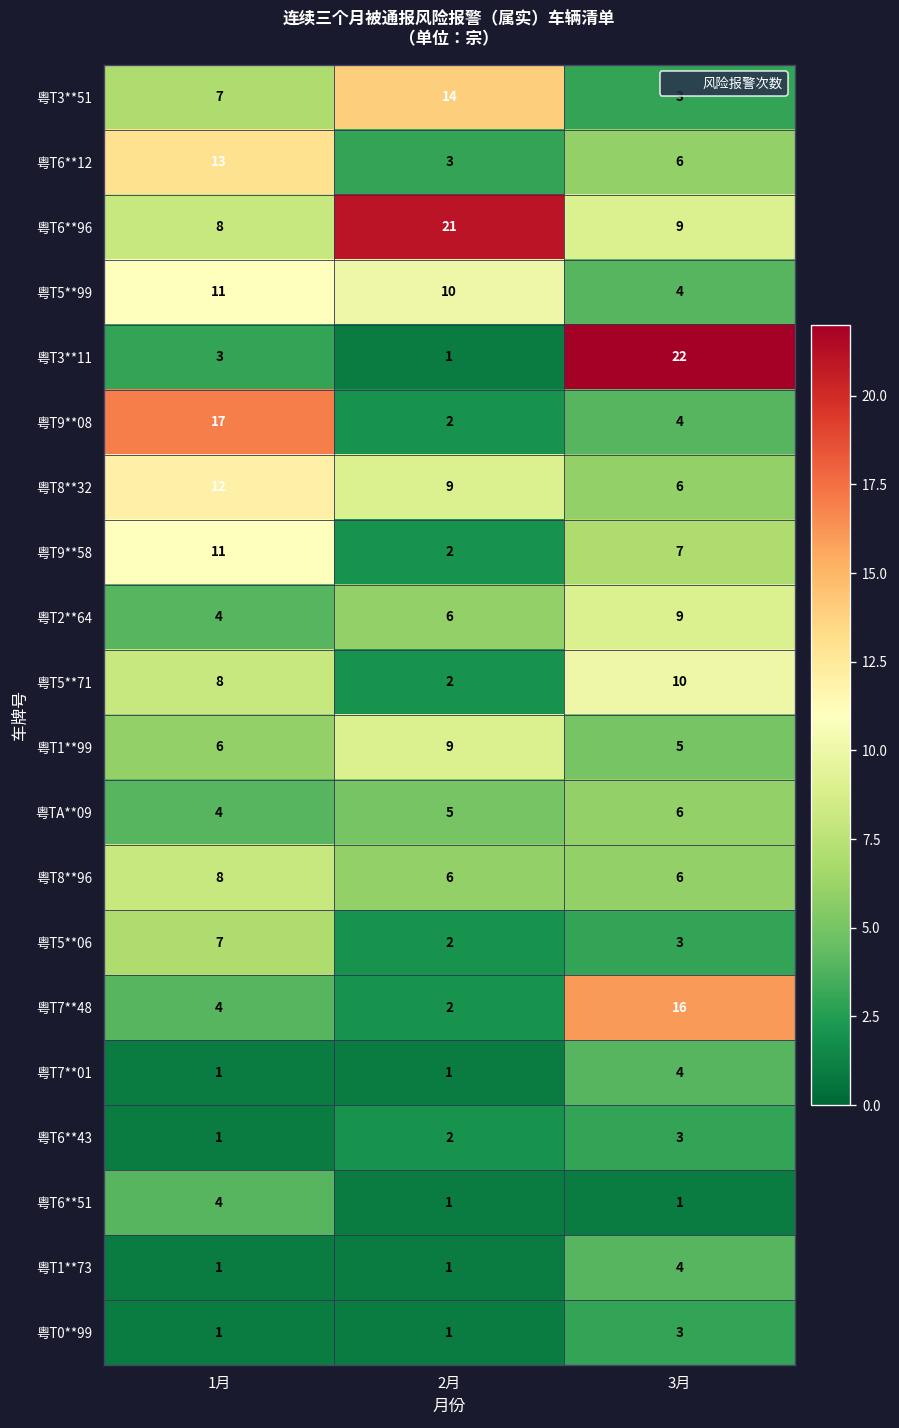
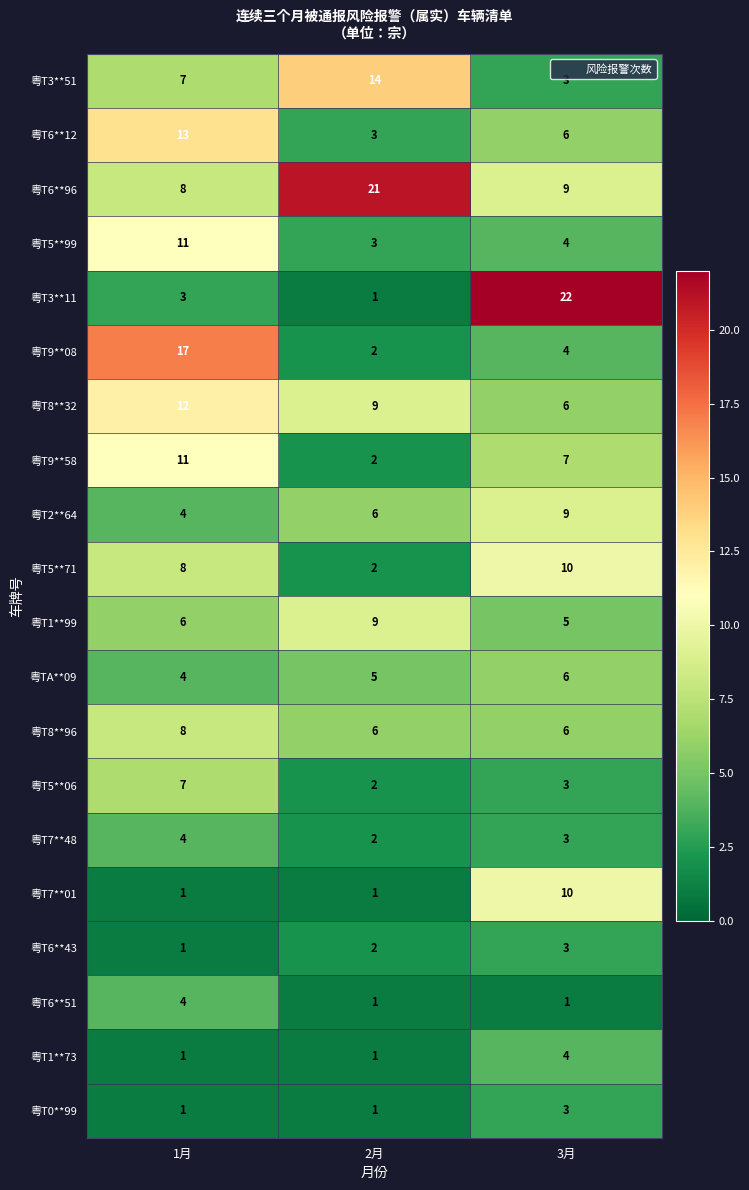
粤T5**99, 2月: 10 -> 3
粤T7**48, 3月: 16 -> 3
粤T7**01, 3月: 4 -> 10
